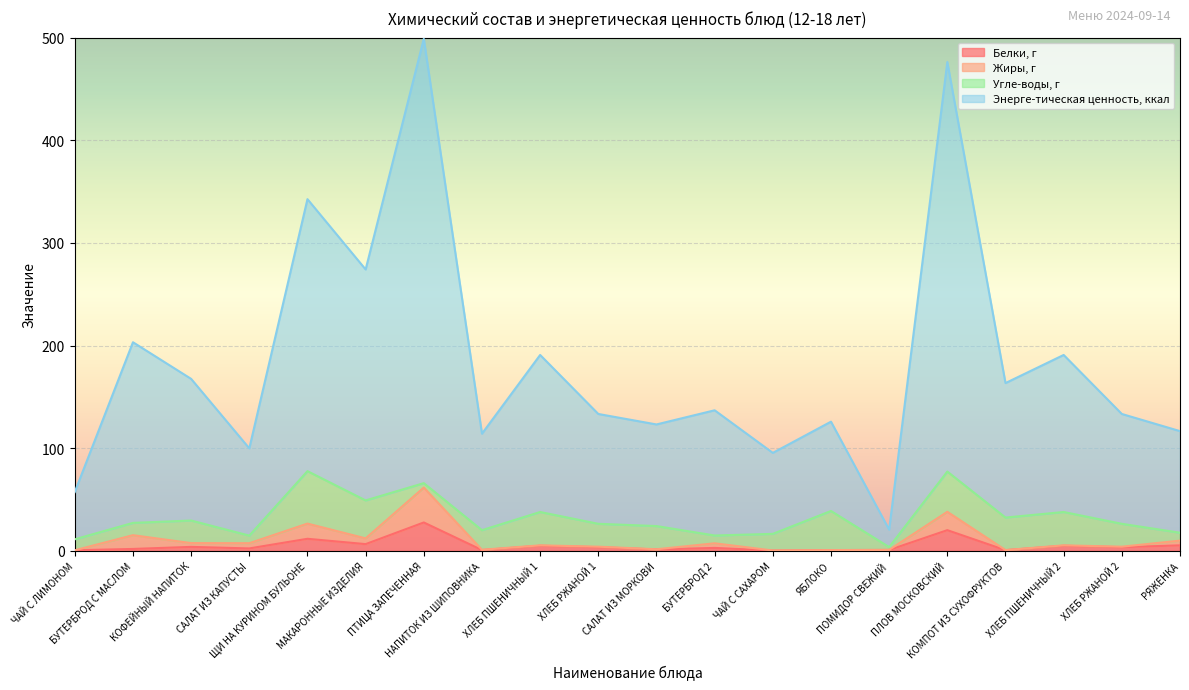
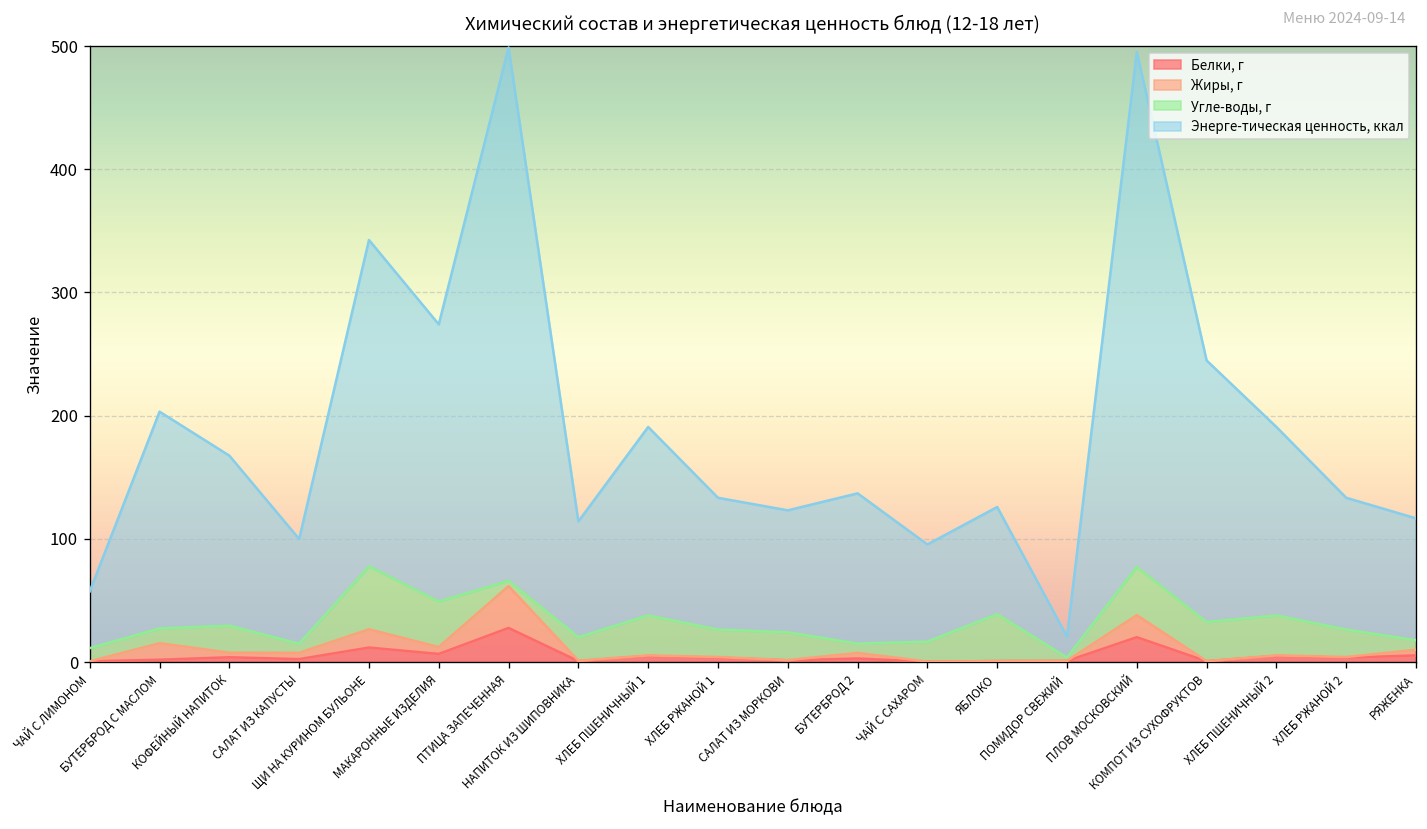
Энерге-тическая ценность, ккал, ПЛОВ МОСКОВСКИЙ: 399 -> 418
Энерге-тическая ценность, ккал, КОМПОТ ИЗ СУХОФРУКТОВ: 131 -> 212
